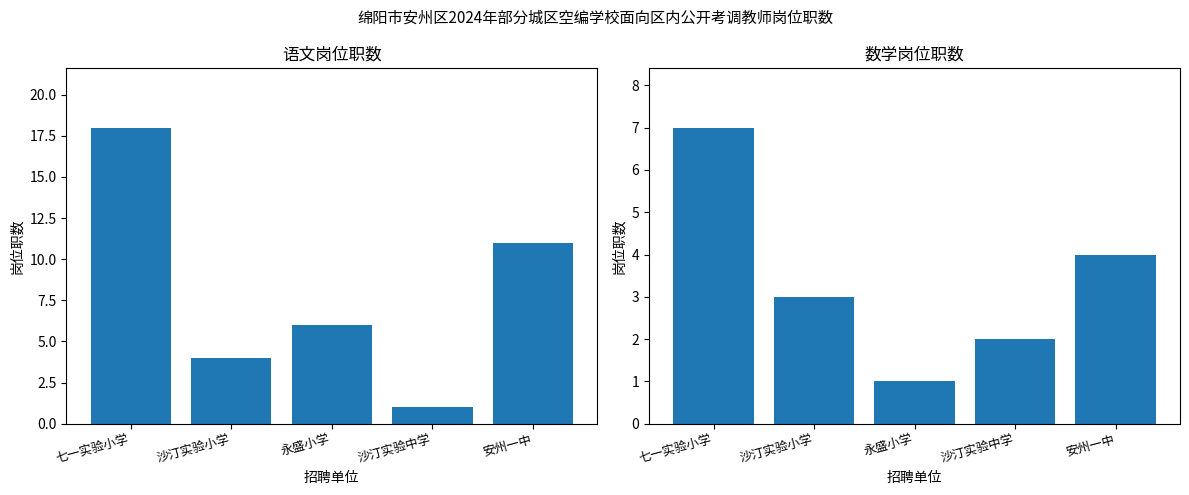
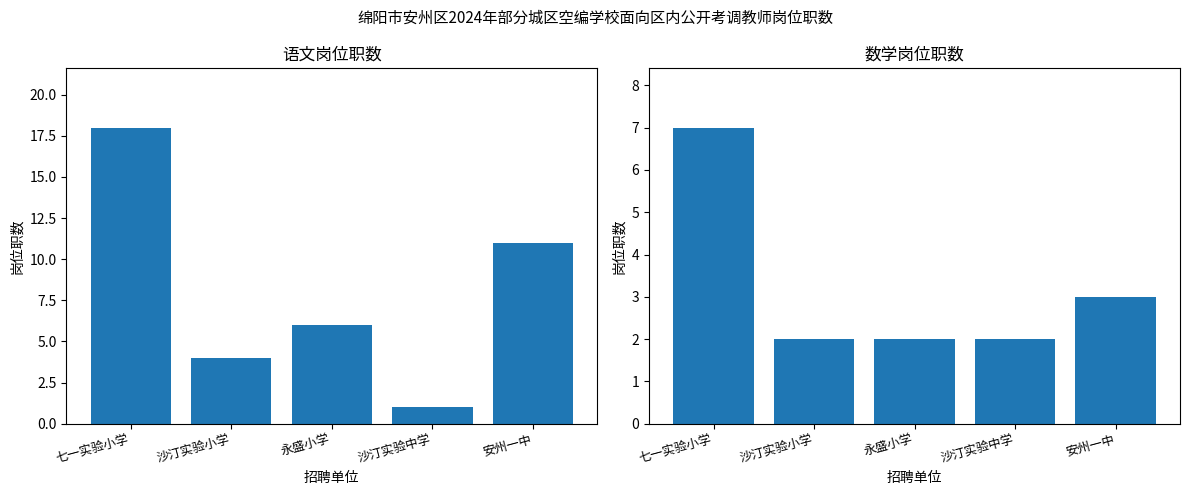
数学岗位职数, 沙汀实验小学: 3 -> 2
数学岗位职数, 永盛小学: 1 -> 2
数学岗位职数, 安州一中: 4 -> 3
